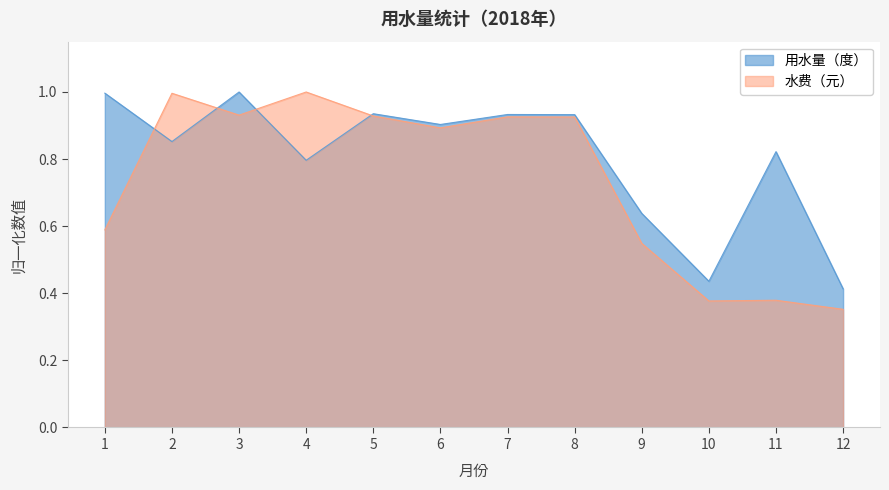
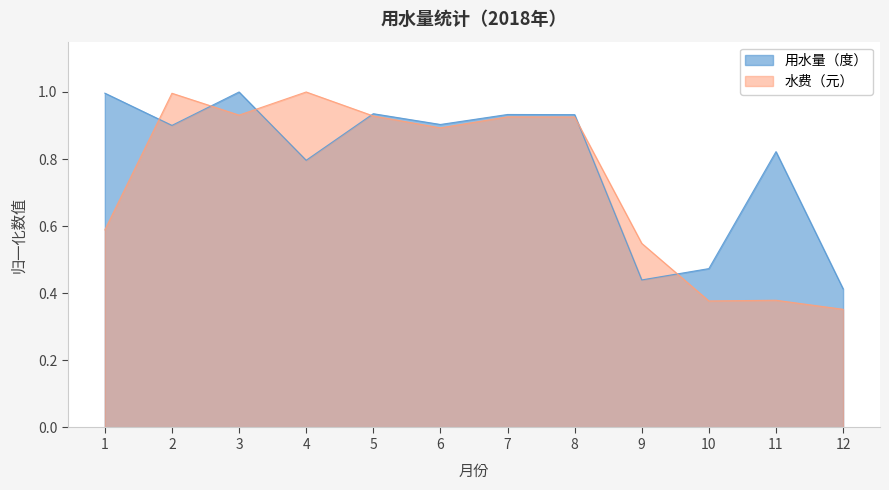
用水量（度）, 2: 0.85 -> 0.90
用水量（度）, 9: 0.64 -> 0.44
用水量（度）, 10: 0.44 -> 0.47
